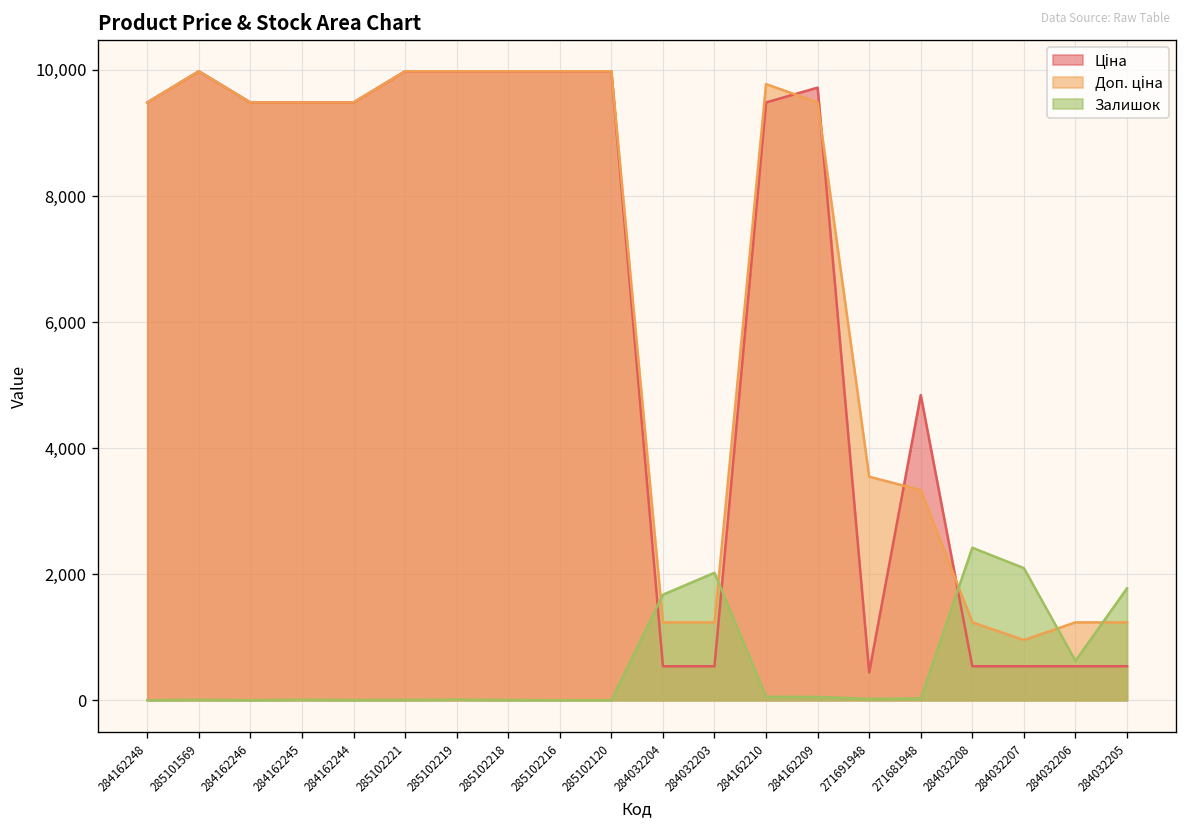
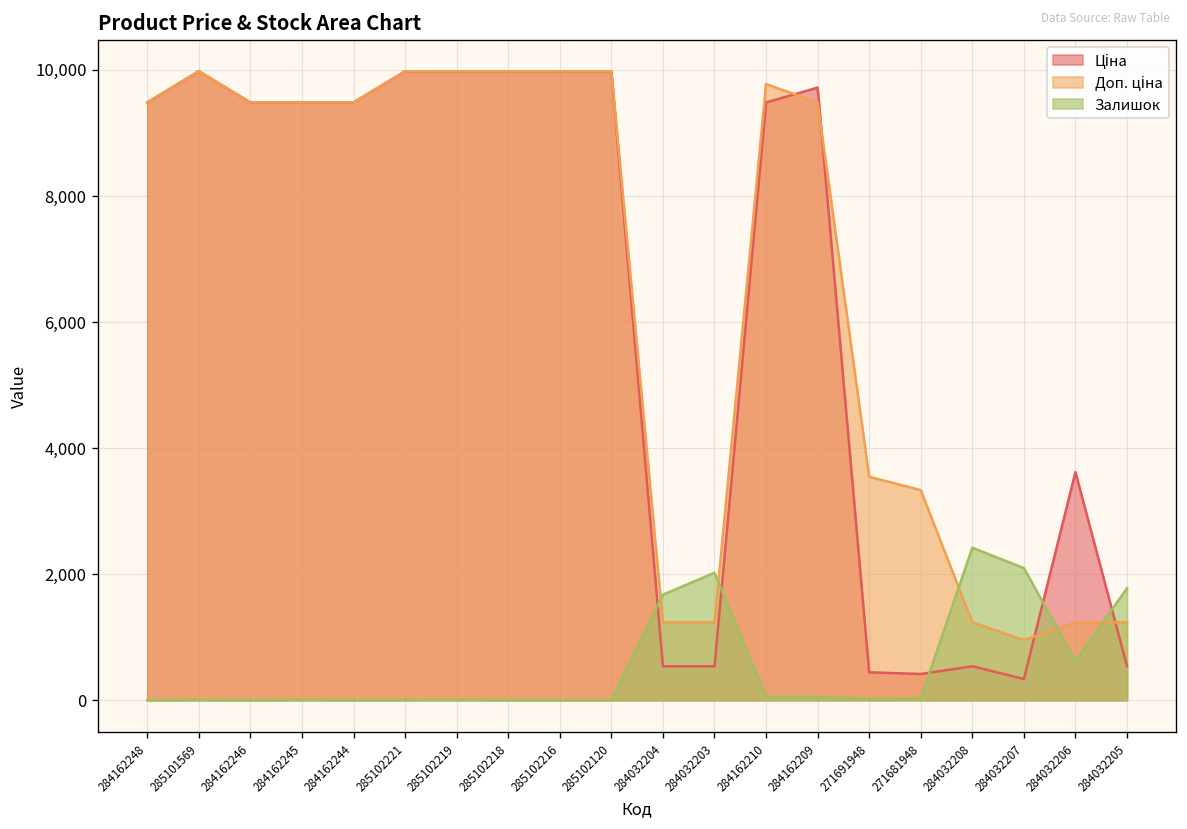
Ціна, 271681948: 4,800 -> 400
Ціна, 284032207: 500 -> 300
Ціна, 284032206: 500 -> 3,600
